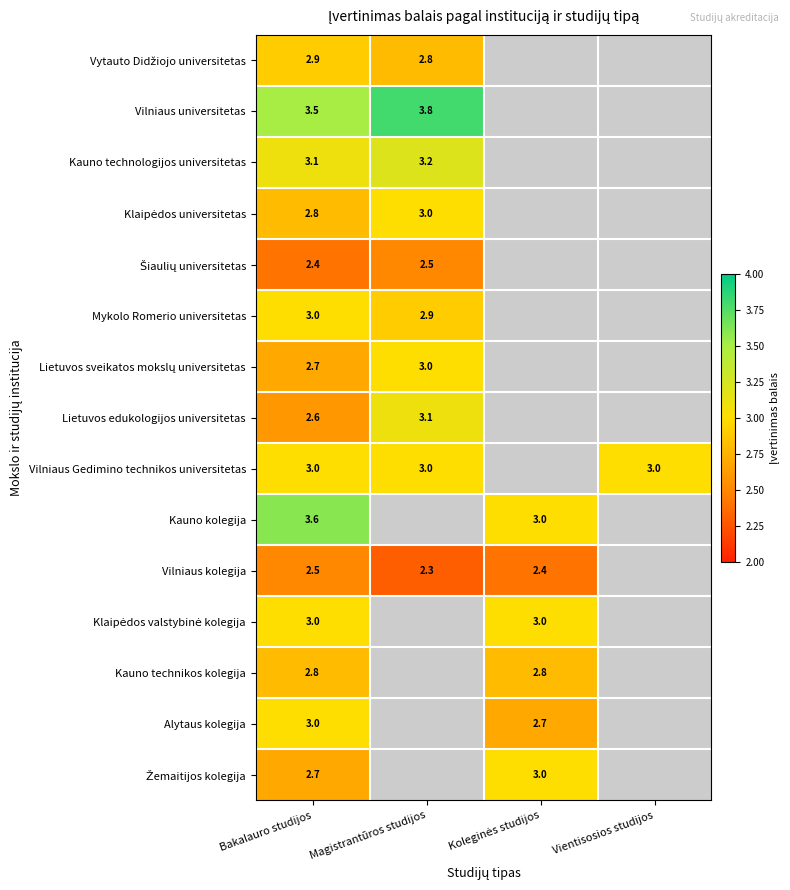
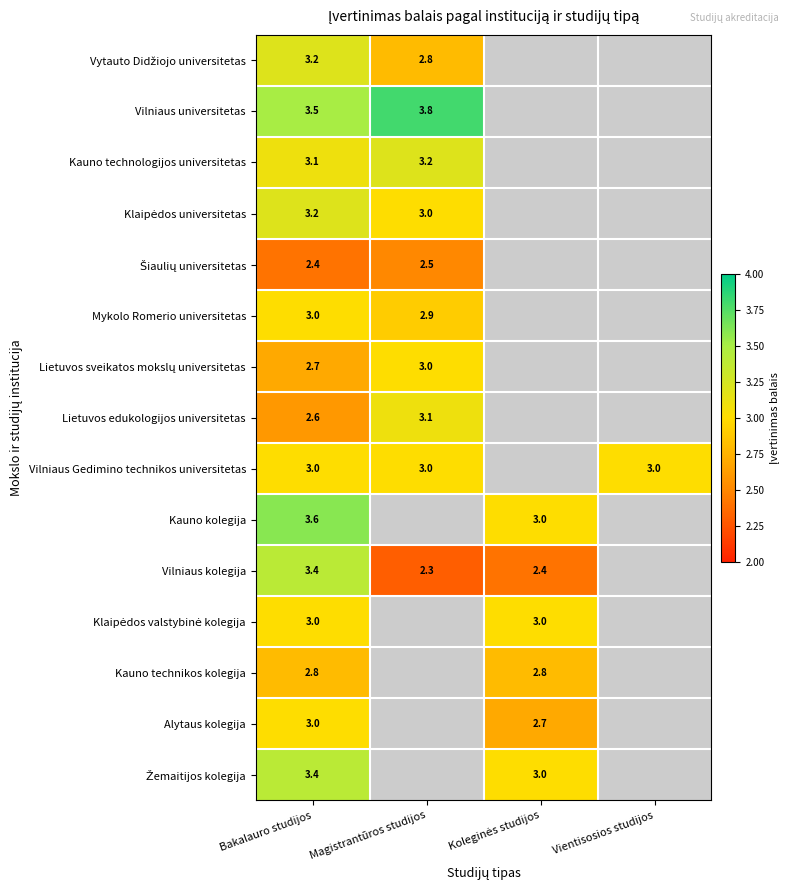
Vytauto Didžiojo universitetas, Bakalauro studijos: 2.9 -> 3.2
Klaipėdos universitetas, Bakalauro studijos: 2.8 -> 3.2
Vilniaus kolegija, Bakalauro studijos: 2.5 -> 3.4
Žemaitijos kolegija, Bakalauro studijos: 2.7 -> 3.4
